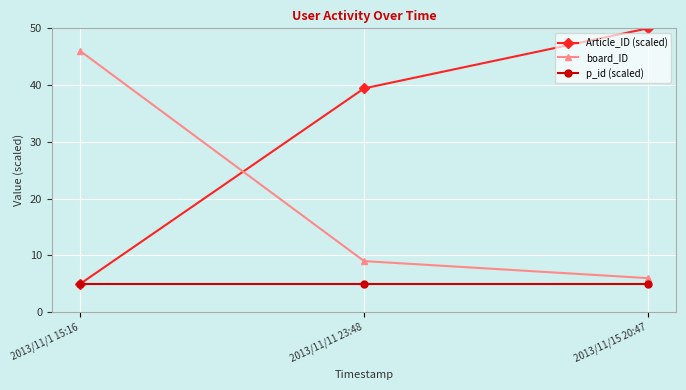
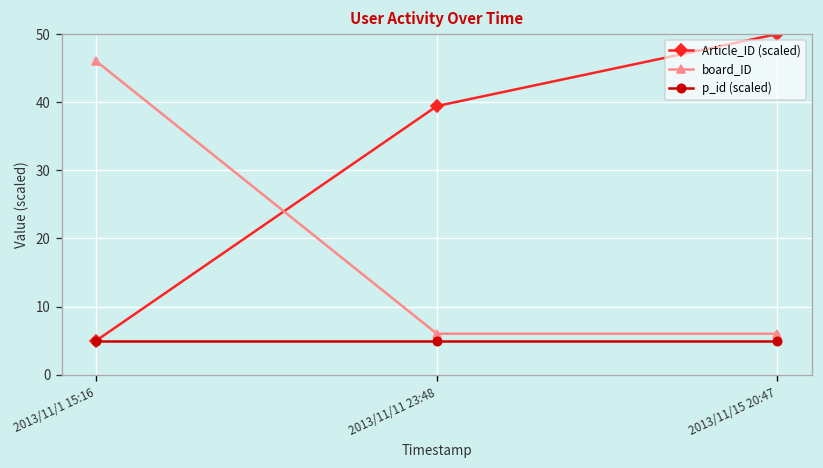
board_ID, 2013/11/11 23:48: 9 -> 6
